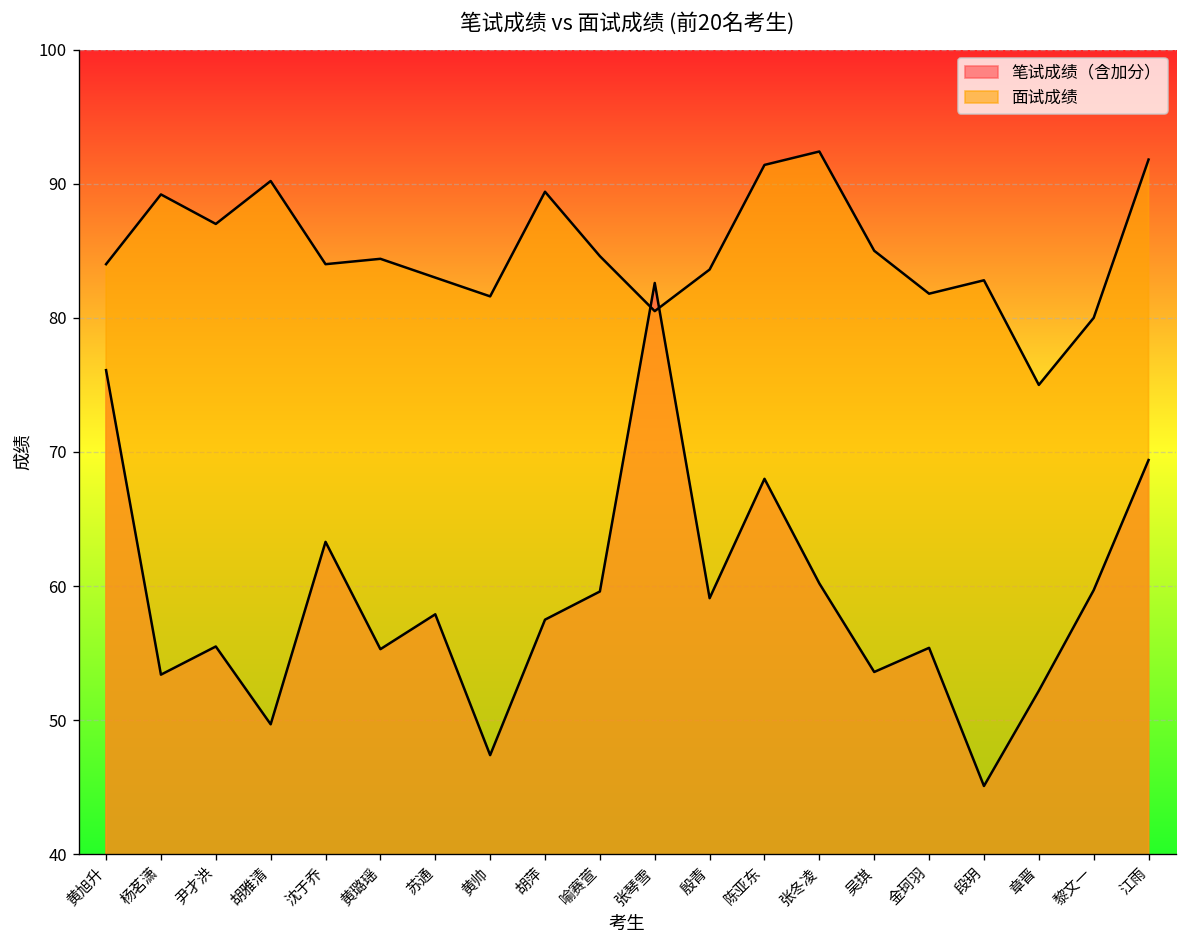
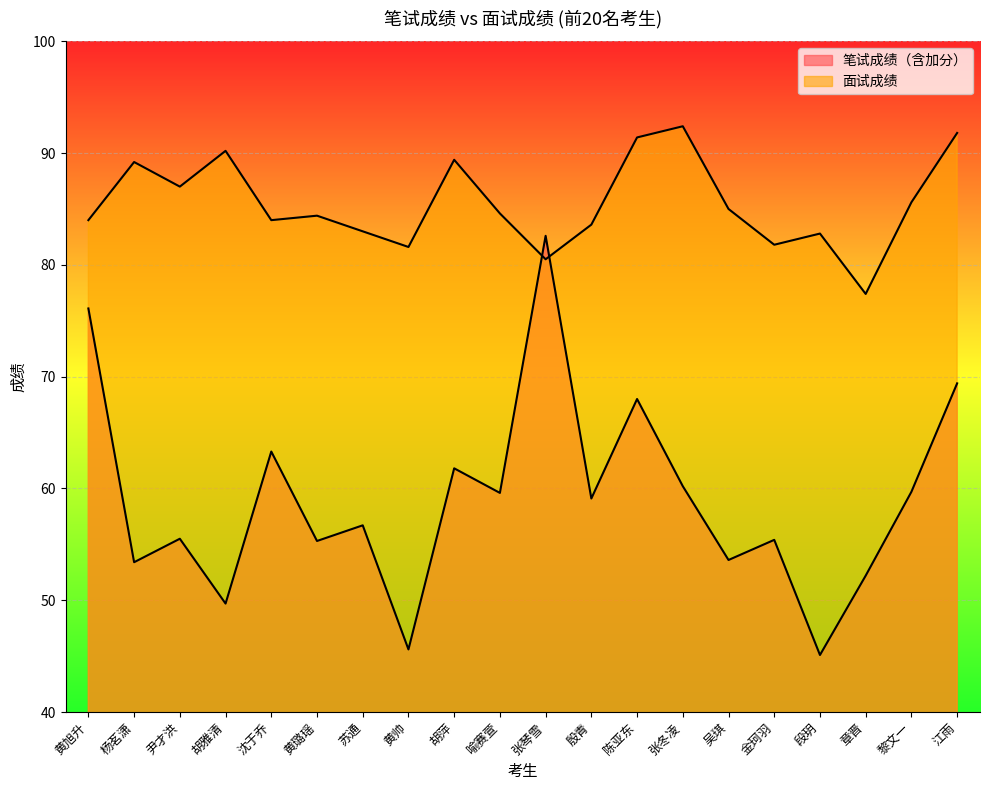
笔试成绩（含加分）, 苏通: 57.9 -> 56.7
笔试成绩（含加分）, 黄帅: 47.4 -> 45.6
笔试成绩（含加分）, 胡萍: 57.5 -> 61.8
面试成绩, 章晋: 75.0 -> 77.4
面试成绩, 黎文一: 80.0 -> 85.6
